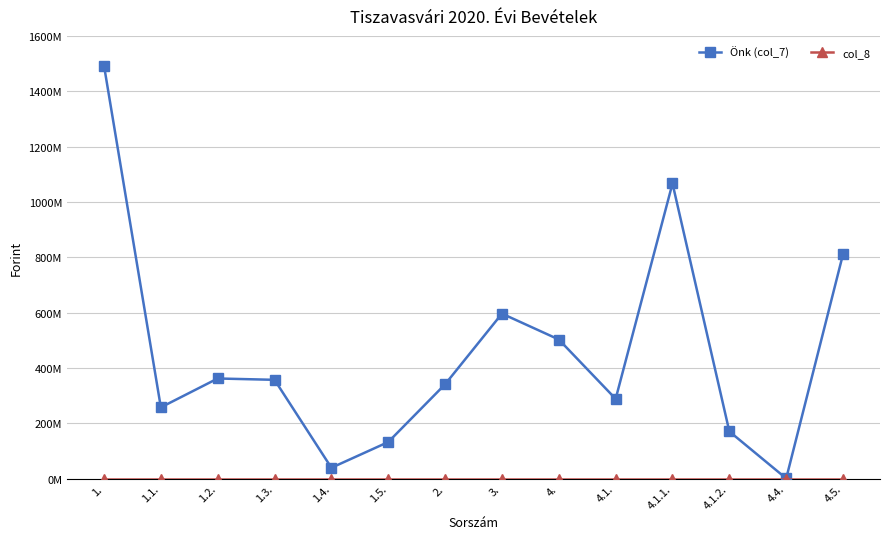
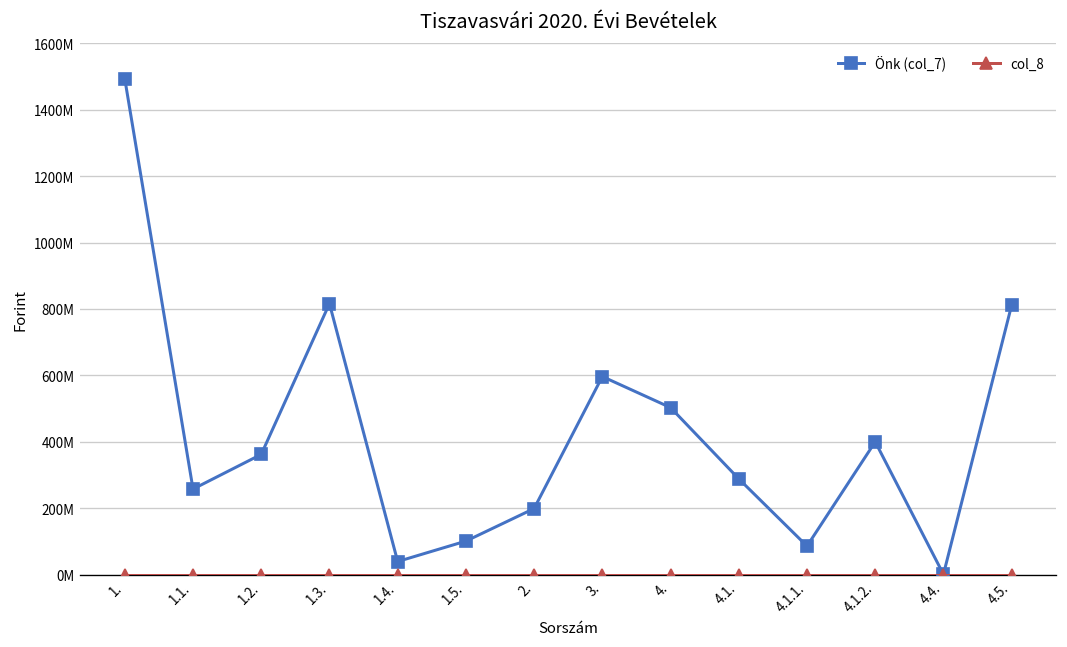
Önk (col_7), 1.3.: 360000000 -> 820000000
Önk (col_7), 1.5.: 130000000 -> 100000000
Önk (col_7), 2.: 340000000 -> 200000000
Önk (col_7), 4.1.1.: 1070000000 -> 90000000
Önk (col_7), 4.1.2.: 170000000 -> 400000000
